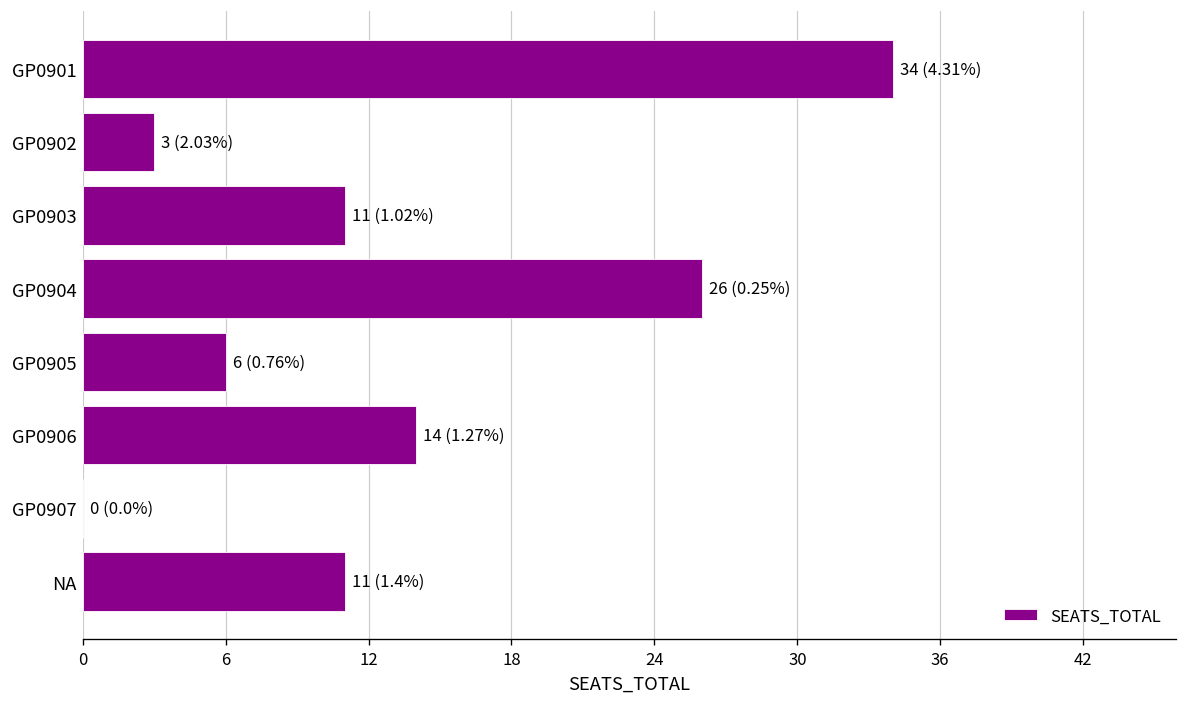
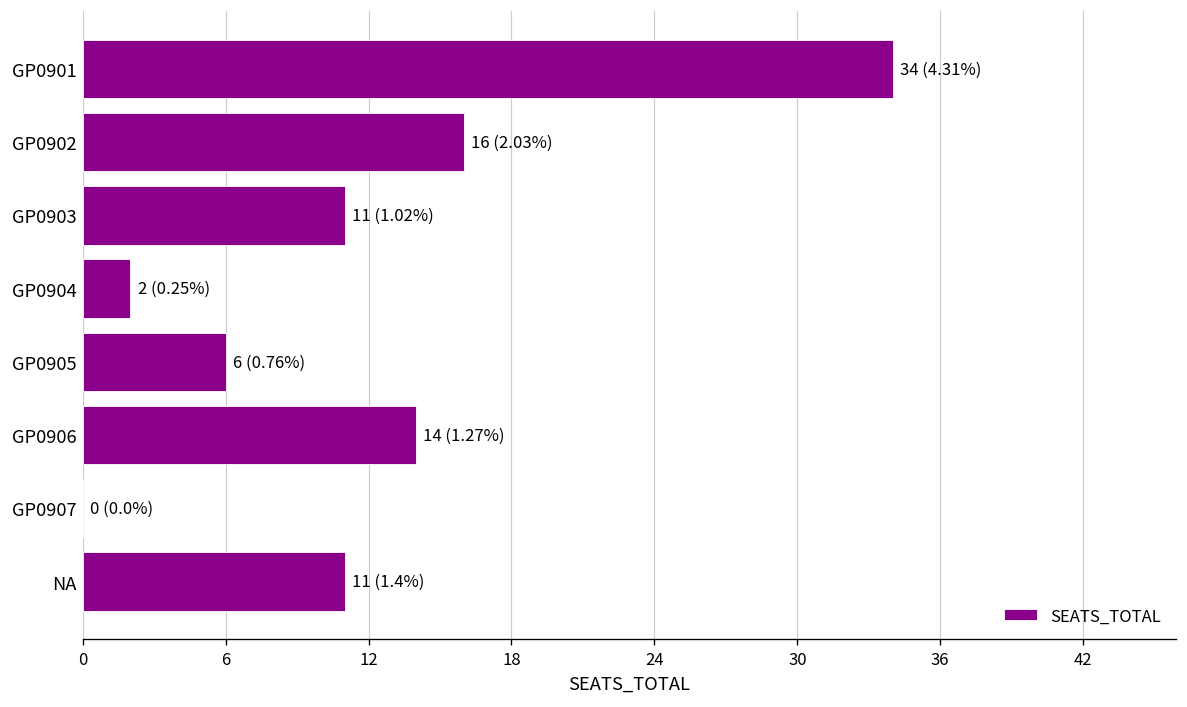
GP0902: 3 -> 16
GP0904: 26 -> 2
